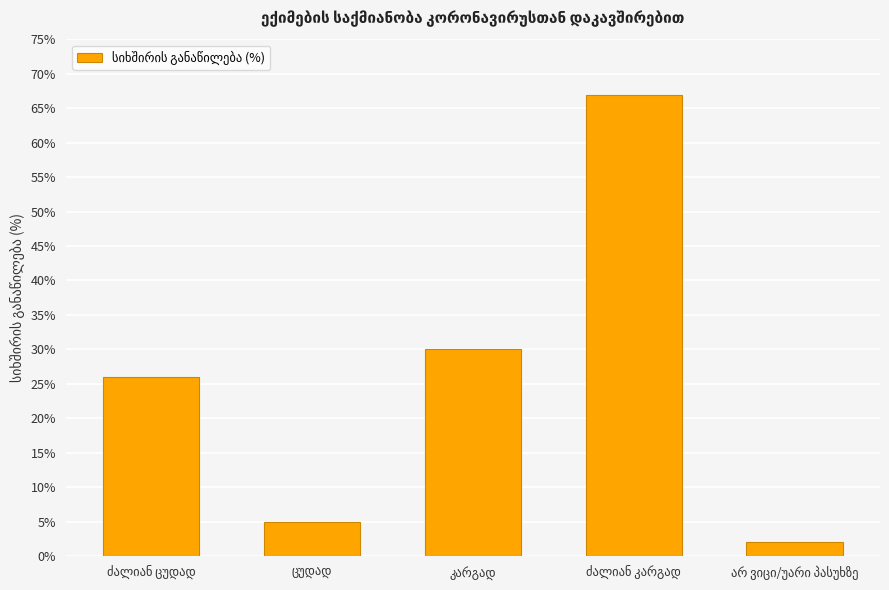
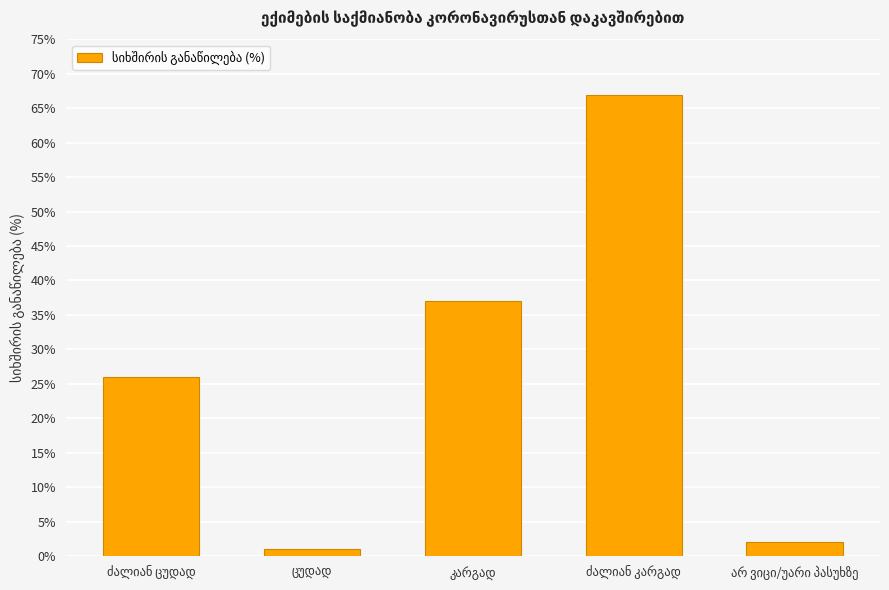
ცუდად: 5% -> 1%
კარგად: 30% -> 37%
